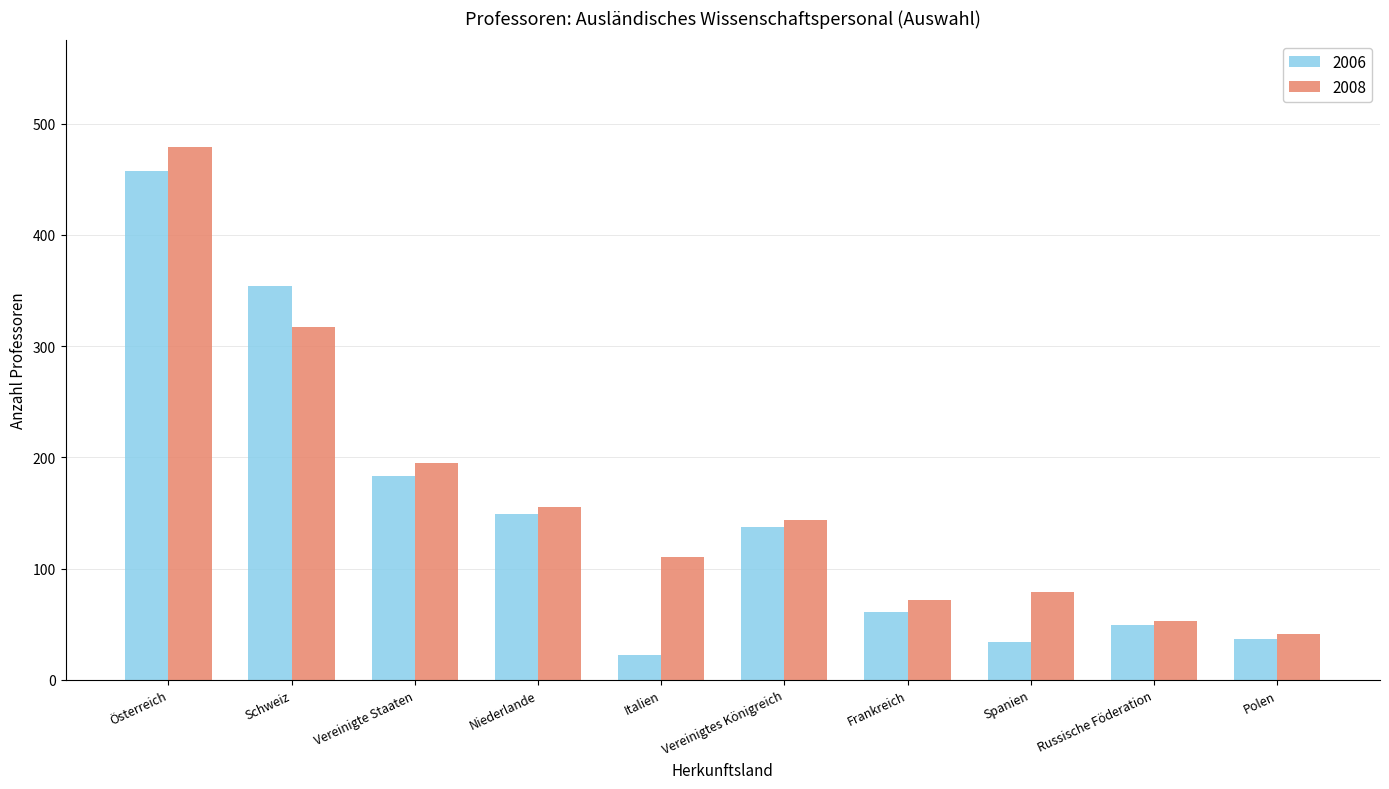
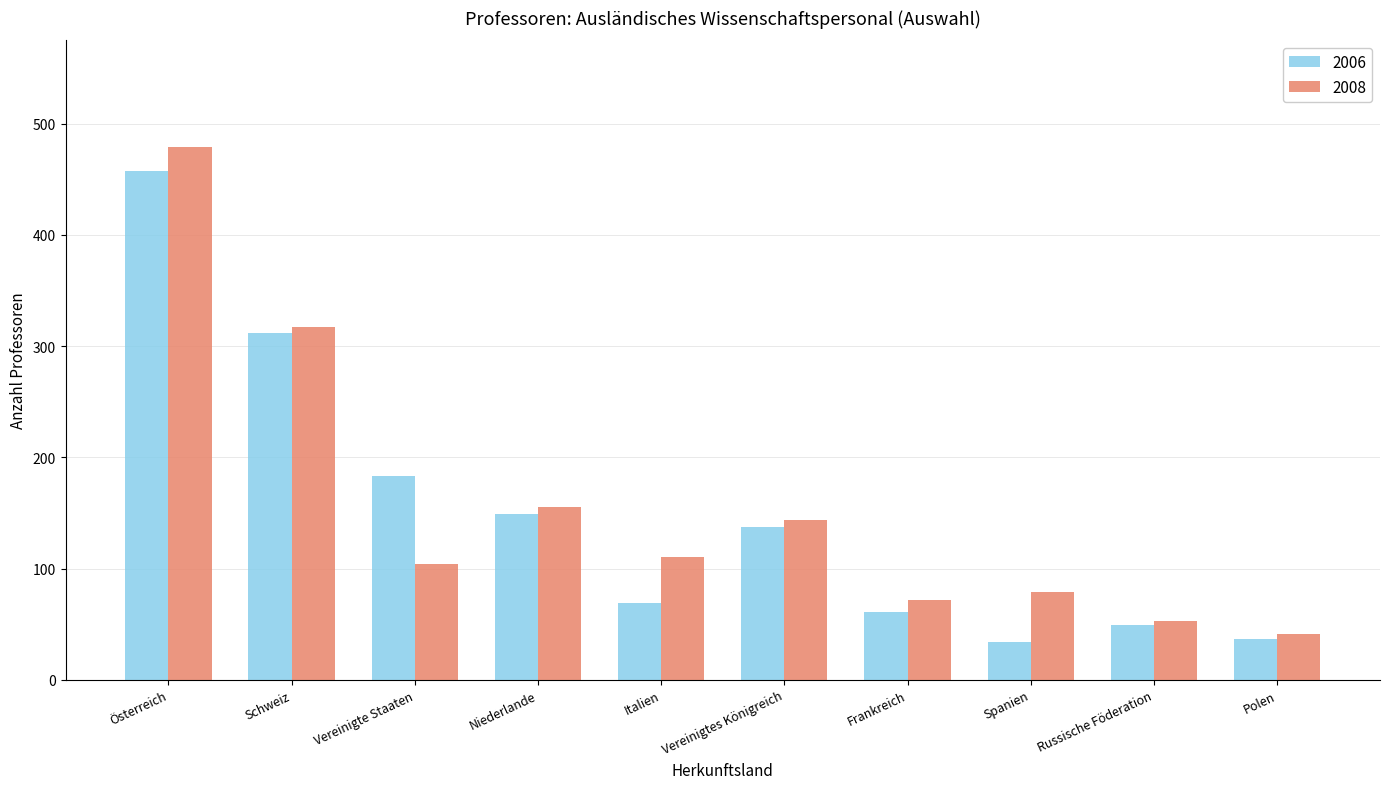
2006, Schweiz: 354 -> 312
2008, Vereinigte Staaten: 195 -> 104
2006, Italien: 22 -> 69
